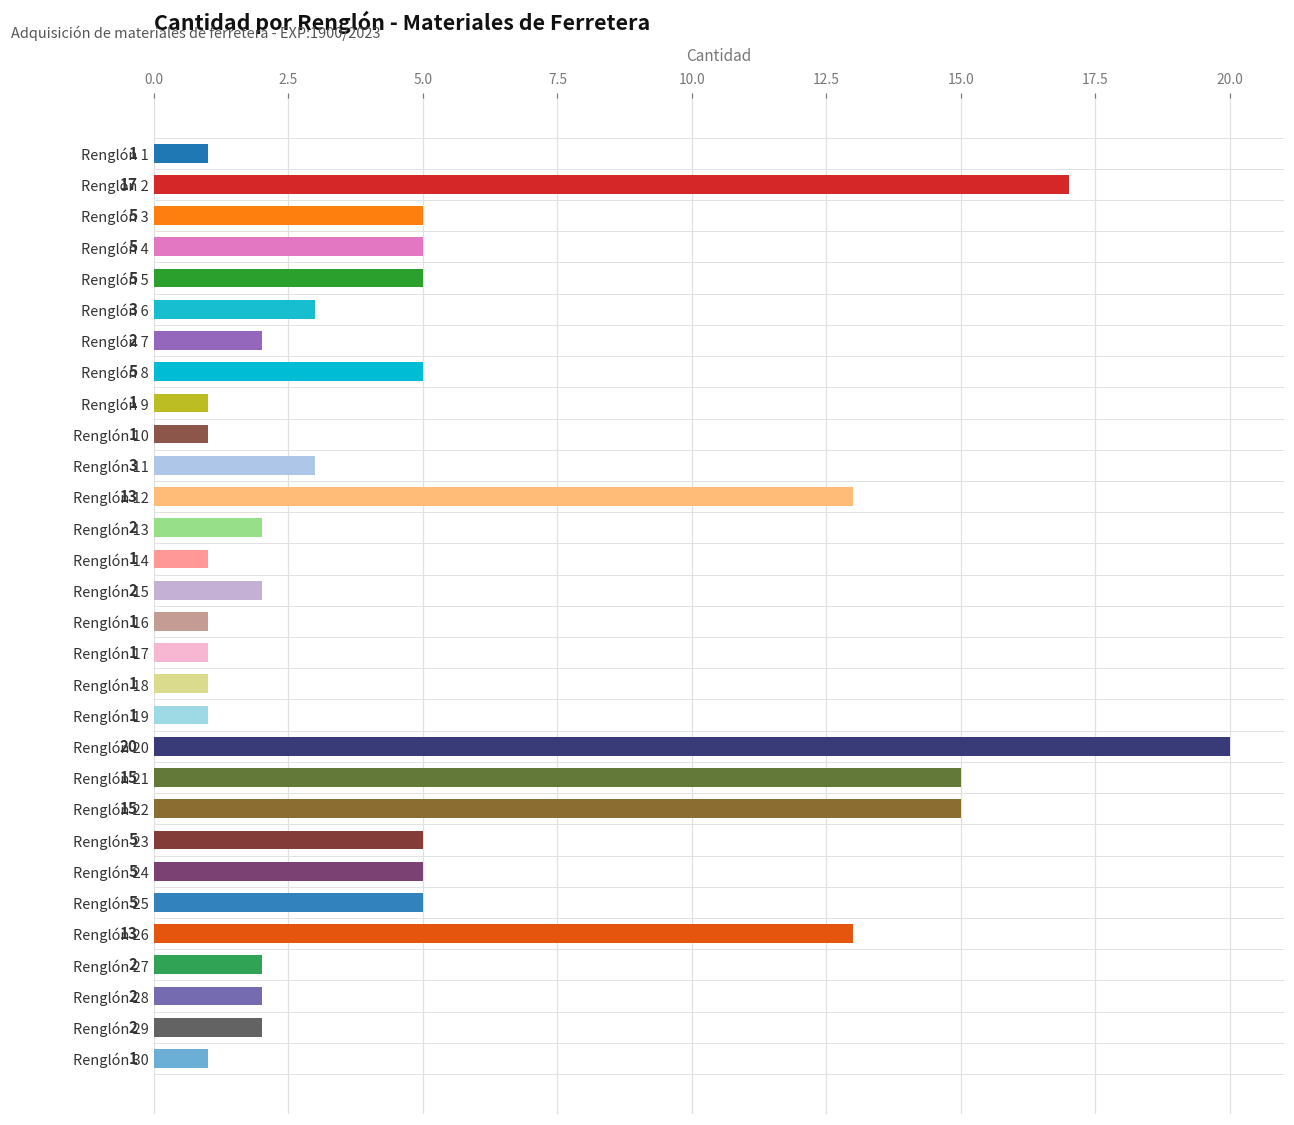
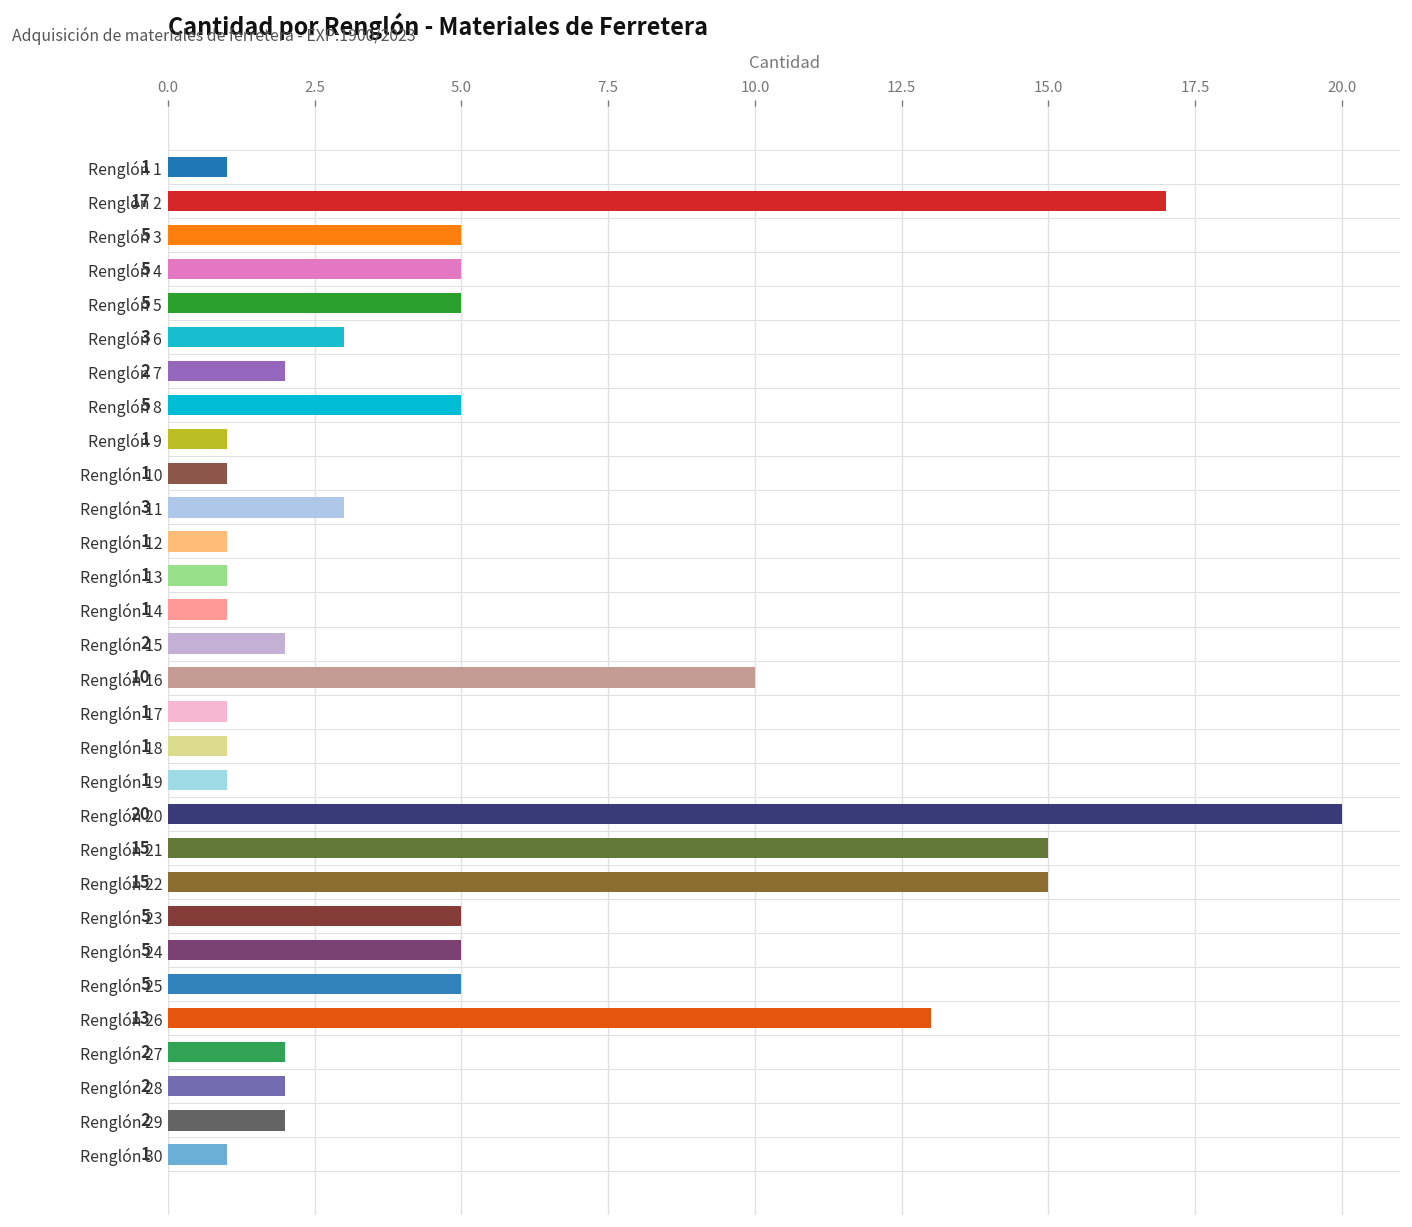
Renglón 12: 13 -> 1
Renglón 13: 2 -> 1
Renglón 16: 1 -> 10
